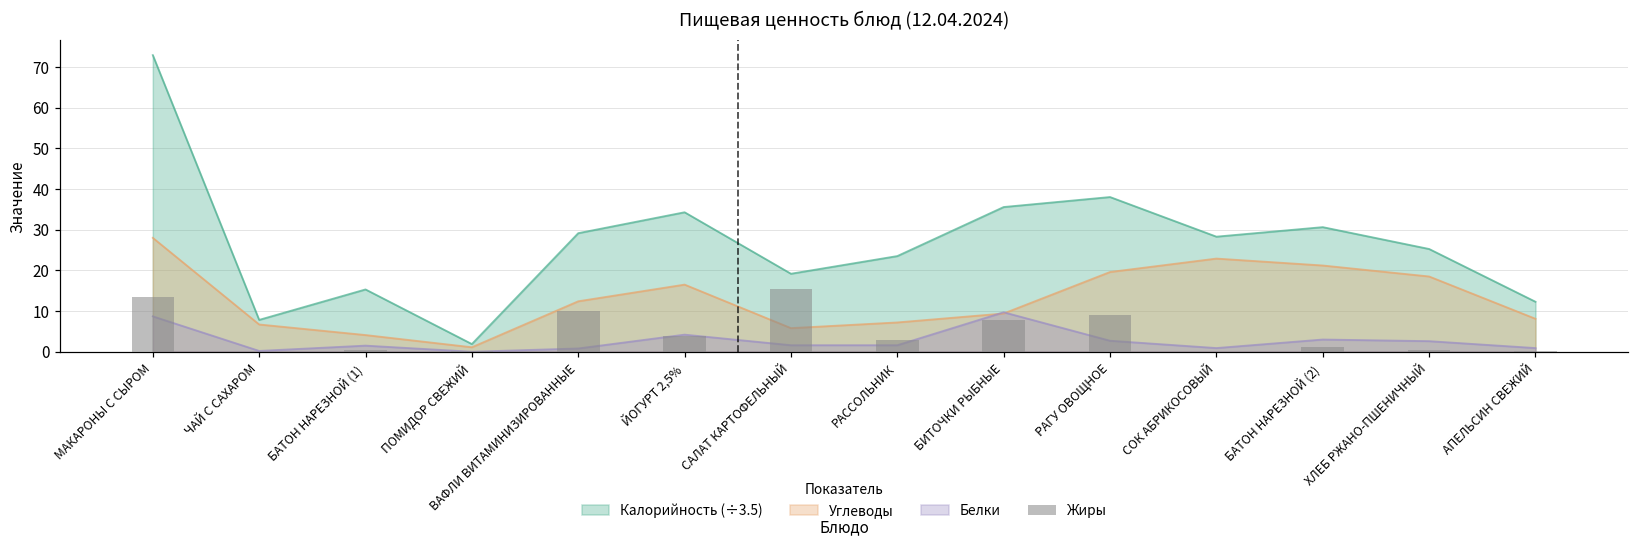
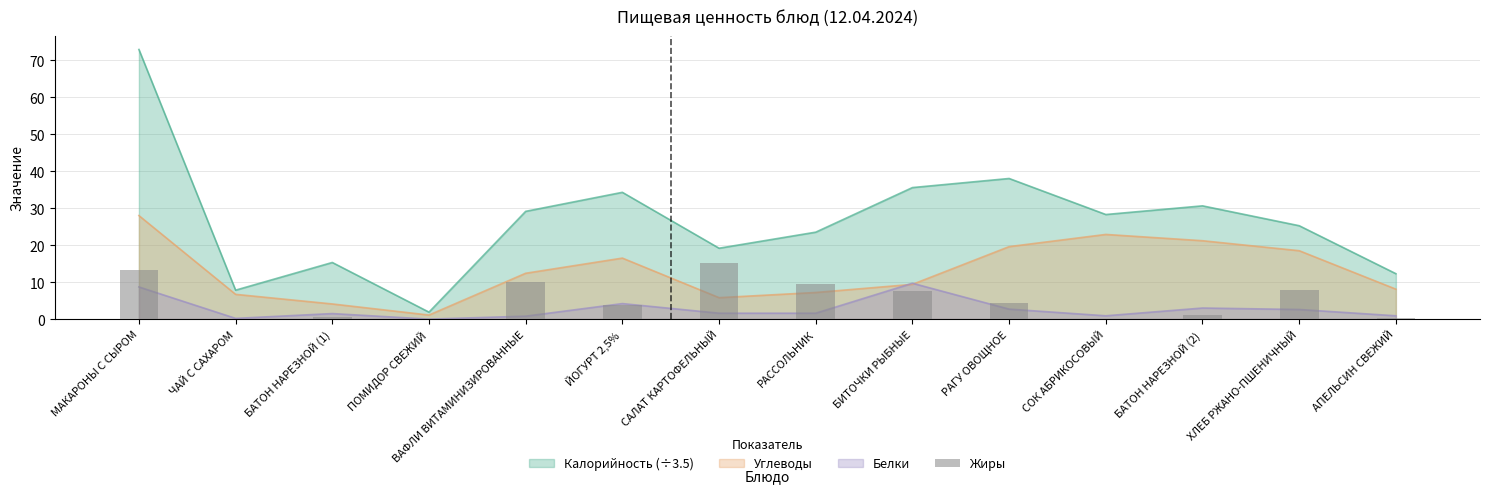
Жиры, РАССОЛЬНИК: 3 -> 10
Жиры, РАГУ ОВОЩНОЕ: 9 -> 4
Жиры, ХЛЕБ РЖАНО-ПШЕНИЧНЫЙ: 0 -> 8
